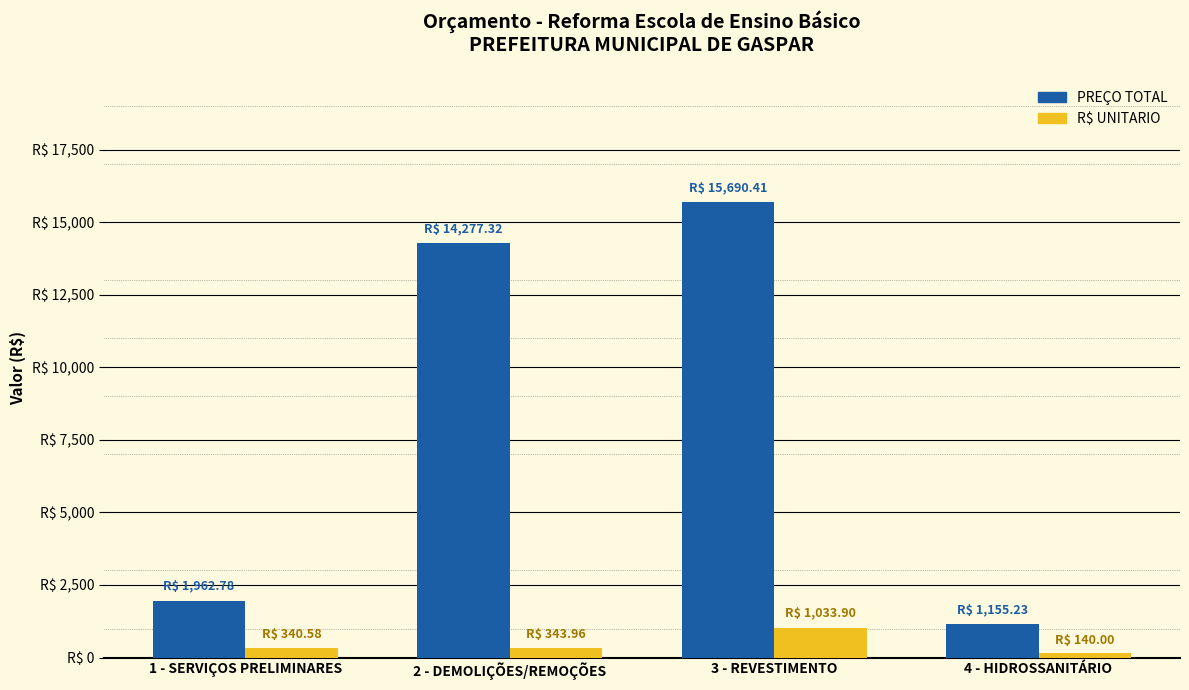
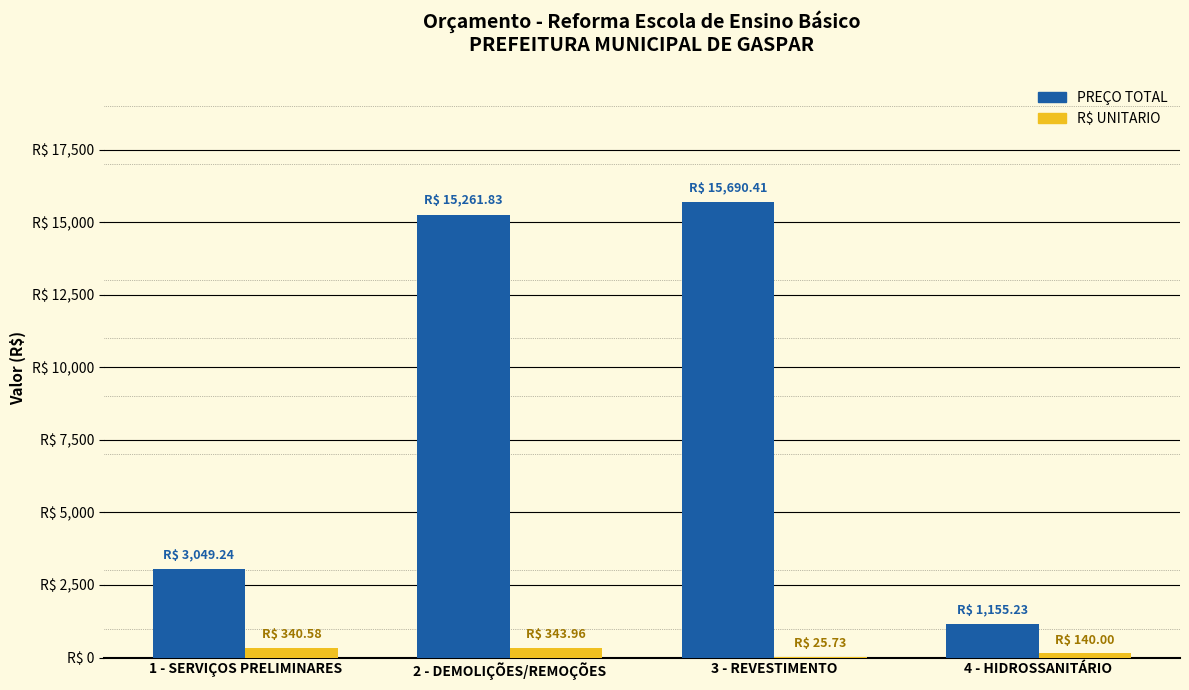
PREÇO TOTAL, 1 - SERVIÇOS PRELIMINARES: 1,962.78 -> 3,049.24
PREÇO TOTAL, 2 - DEMOLIÇÕES/REMOÇÕES: 14,277.32 -> 15,261.83
R$ UNITARIO, 3 - REVESTIMENTO: 1,033.90 -> 25.73
